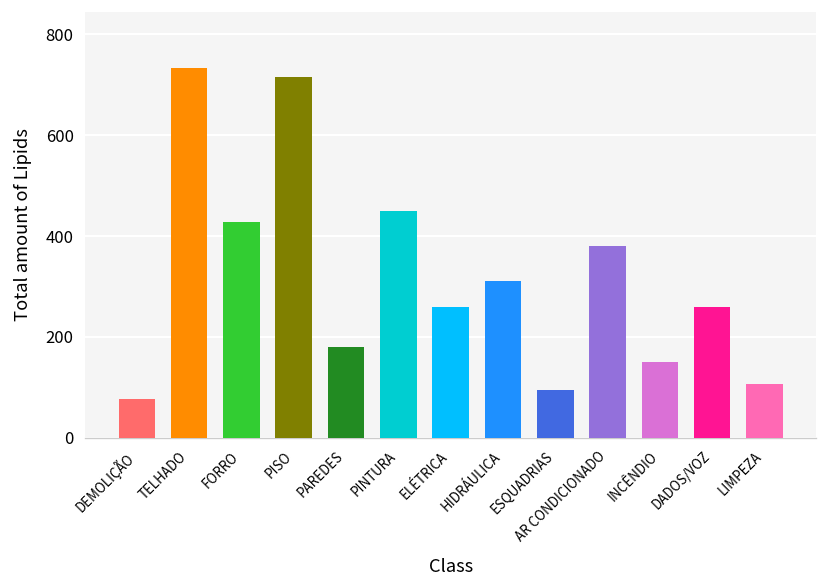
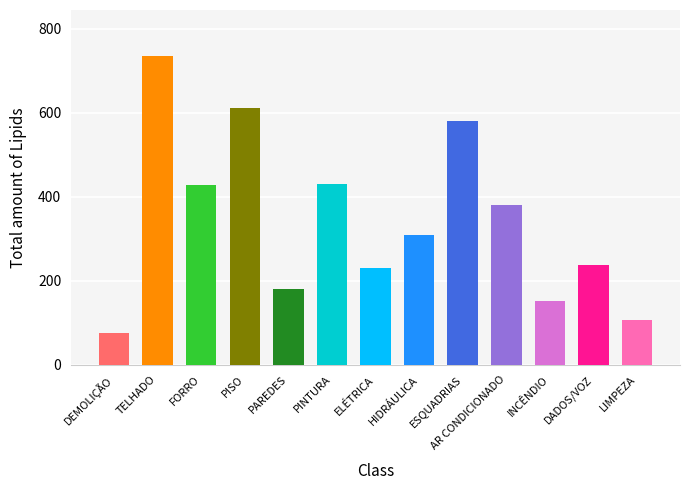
PISO: 720 -> 610
PINTURA: 450 -> 430
ELÉTRICA: 260 -> 230
ESQUADRIAS: 100 -> 580
DADOS/VOZ: 260 -> 240
